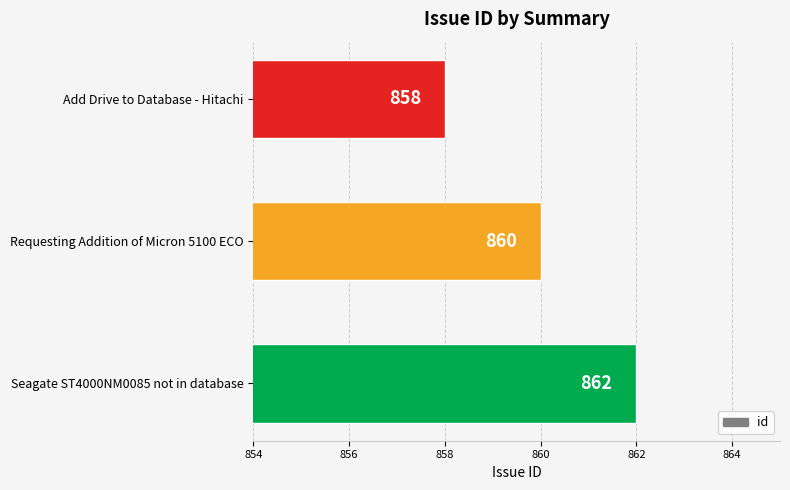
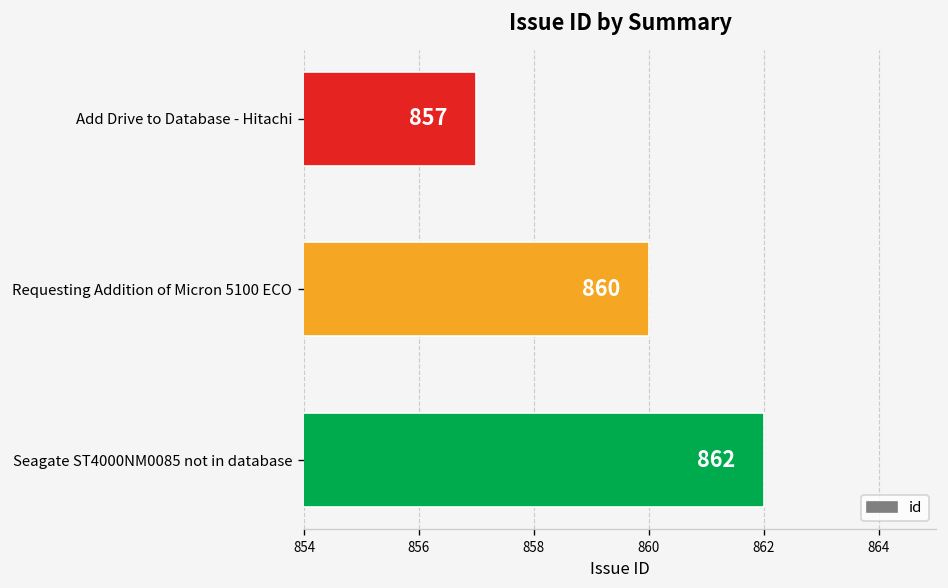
Add Drive to Database - Hitachi: 858 -> 857
